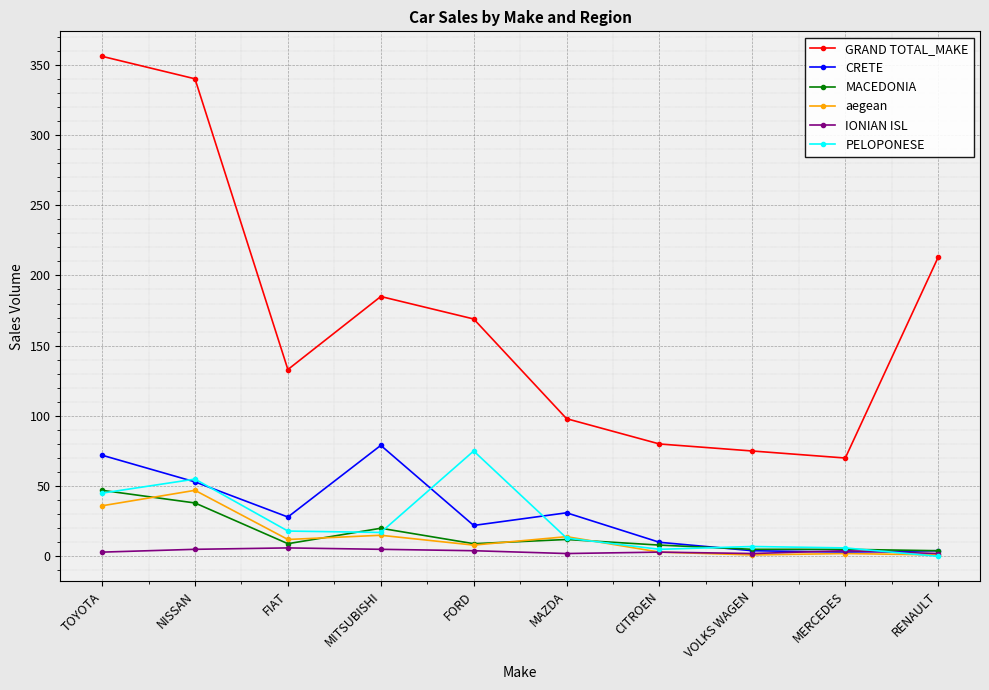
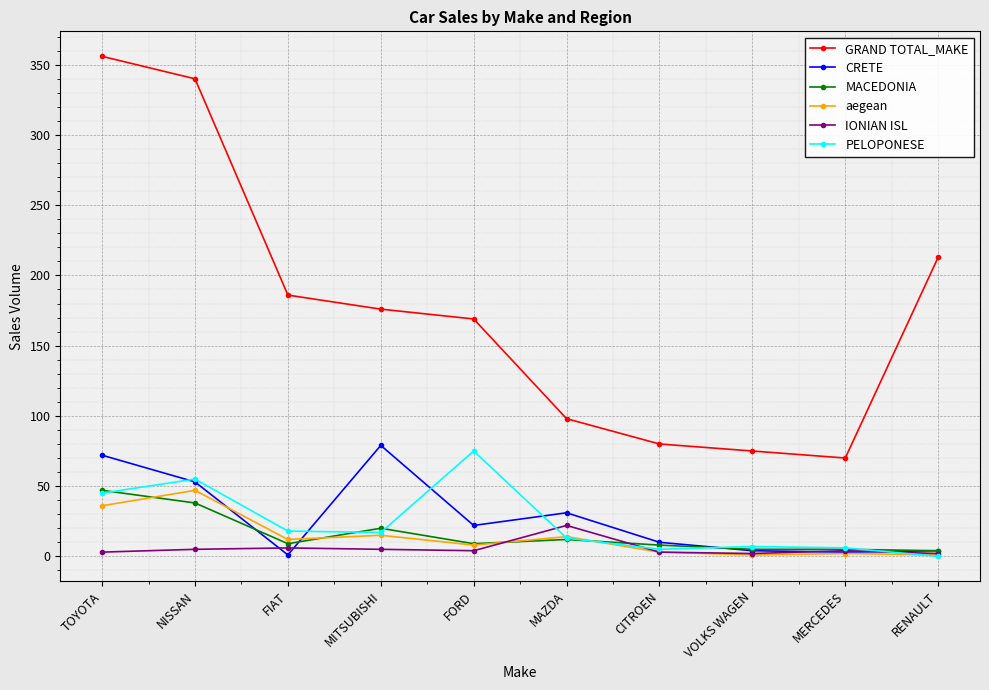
GRAND TOTAL_MAKE, FIAT: 133 -> 186
CRETE, FIAT: 28 -> 1
GRAND TOTAL_MAKE, MITSUBISHI: 185 -> 176
IONIAN ISL, MAZDA: 2 -> 22
